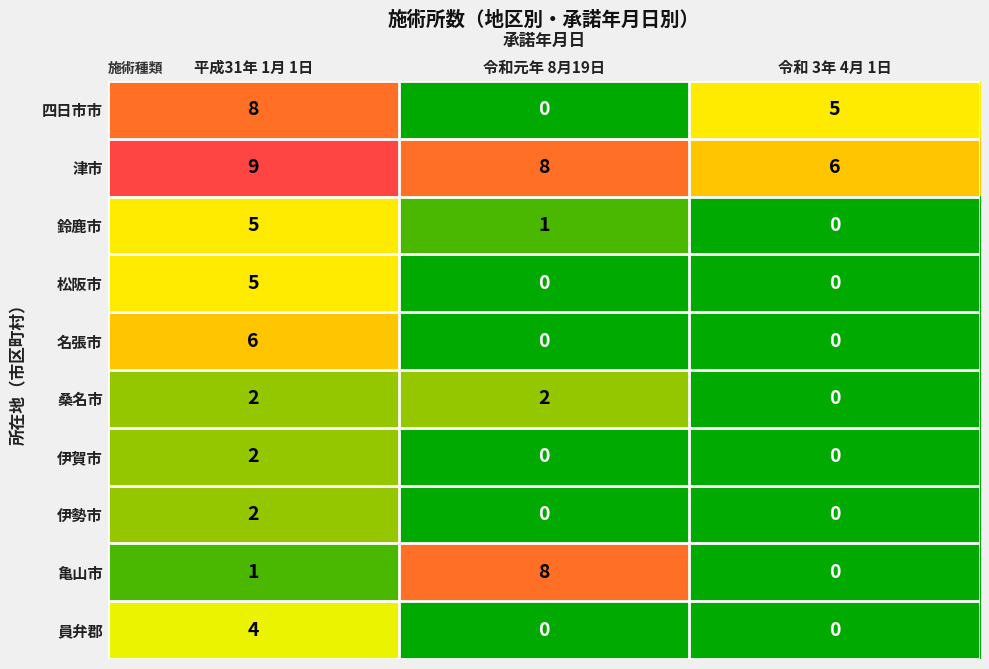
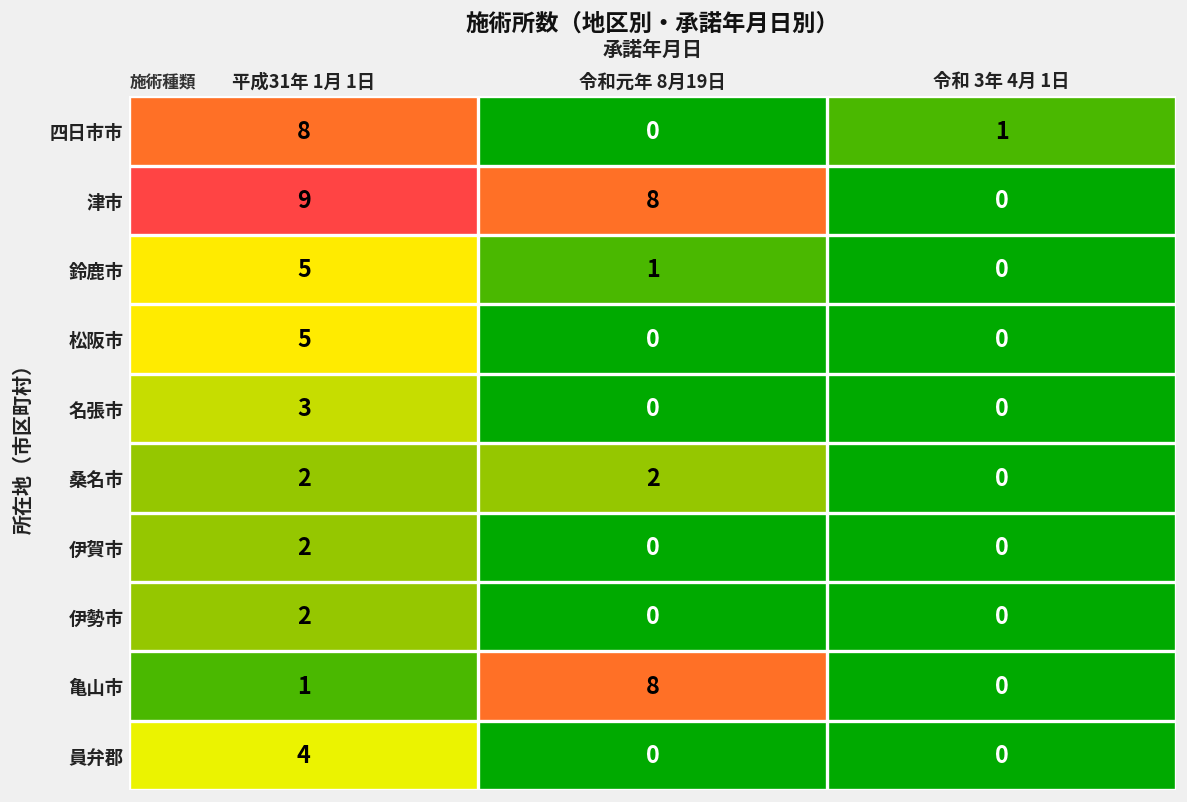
四日市市, 令和 3年 4月 1日: 5 -> 1
津市, 令和 3年 4月 1日: 6 -> 0
名張市, 平成31年 1月 1日: 6 -> 3
